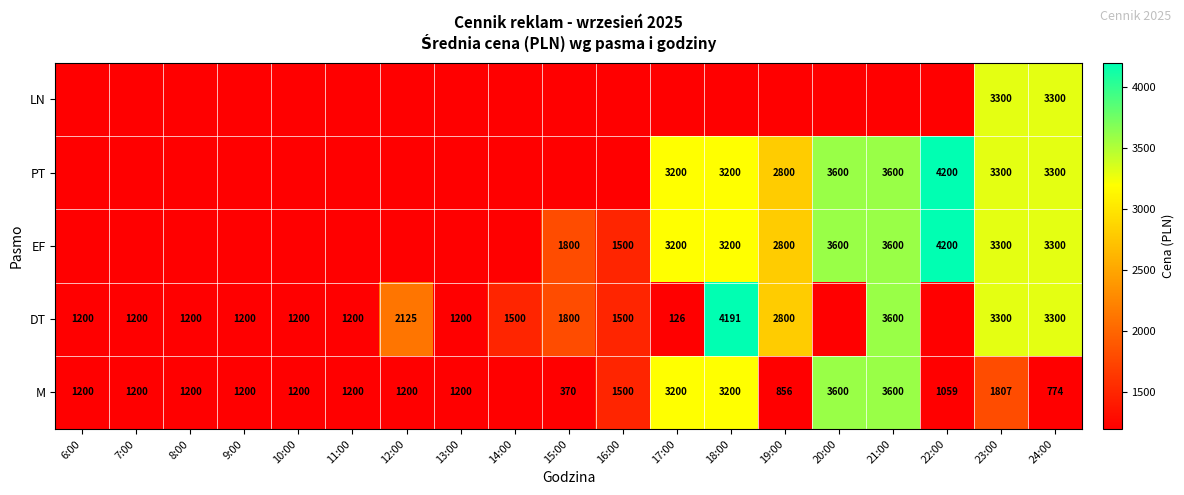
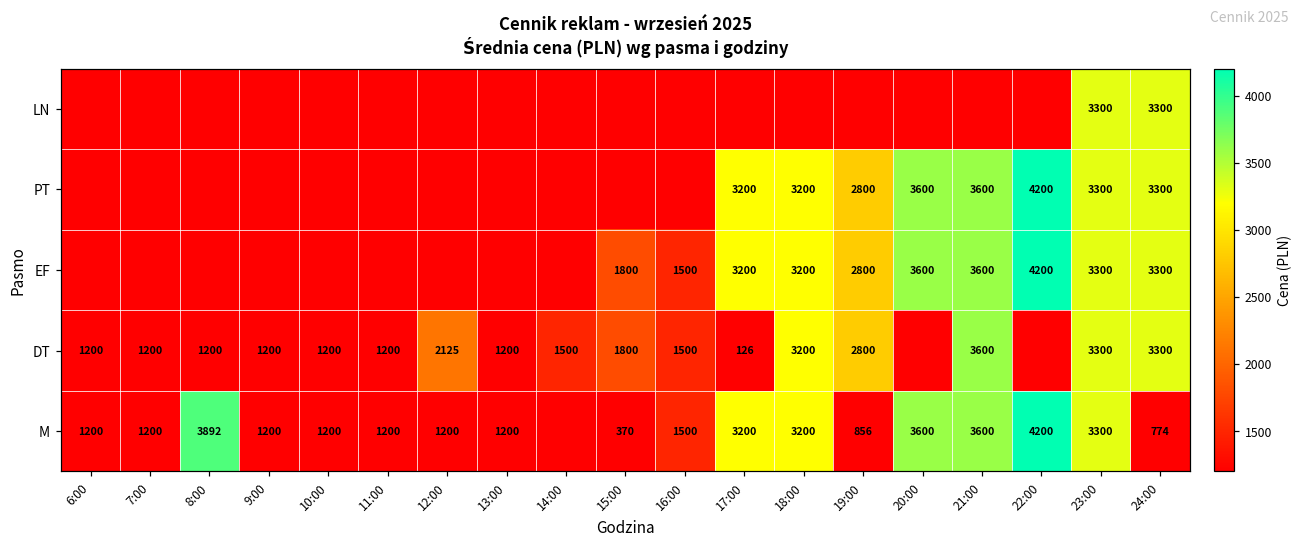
DT, 18:00: 4191 -> 3200
M, 8:00: 1200 -> 3892
M, 22:00: 1059 -> 4200
M, 23:00: 1807 -> 3300
